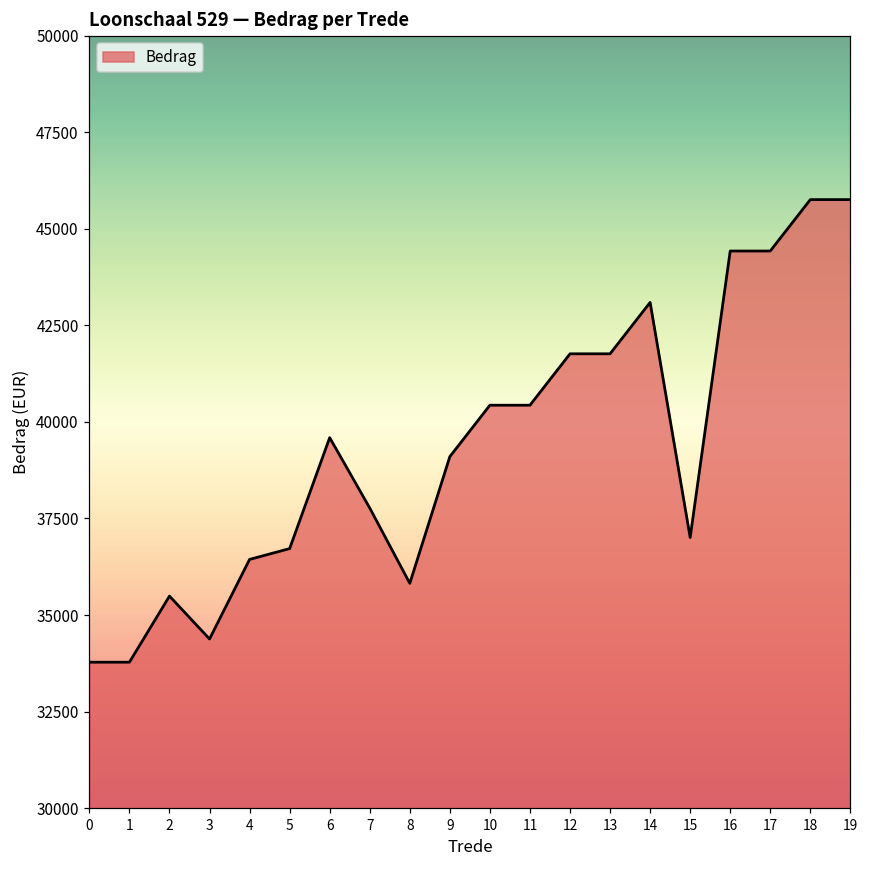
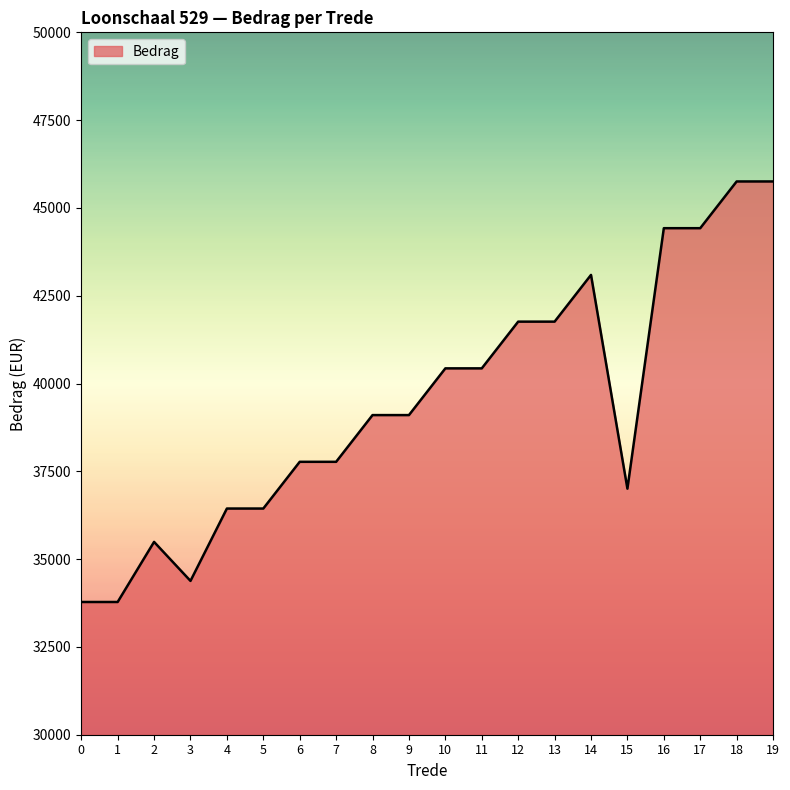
5: 36700 -> 36400
6: 39600 -> 37800
8: 35800 -> 39100
